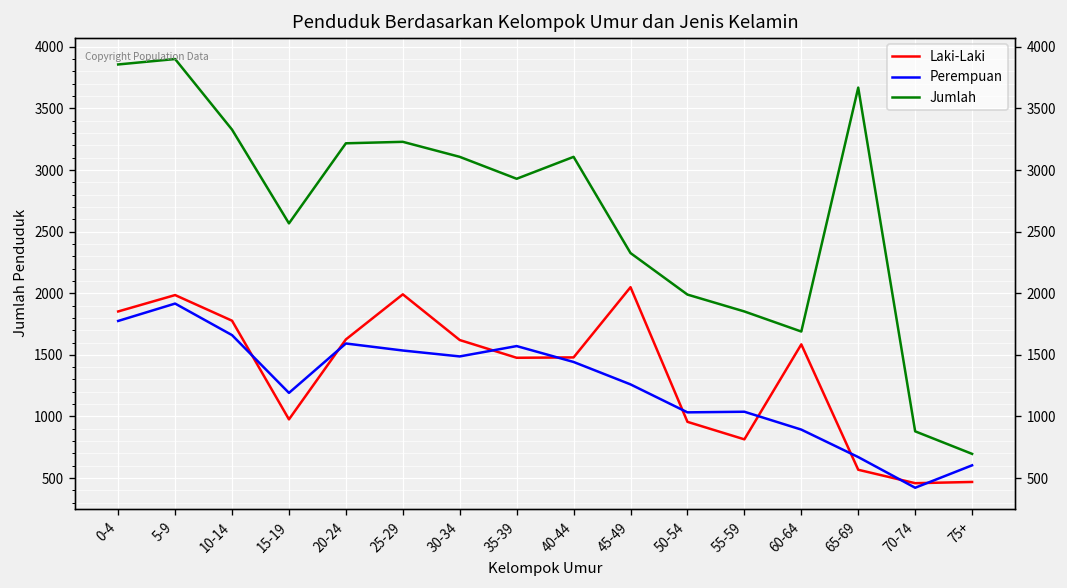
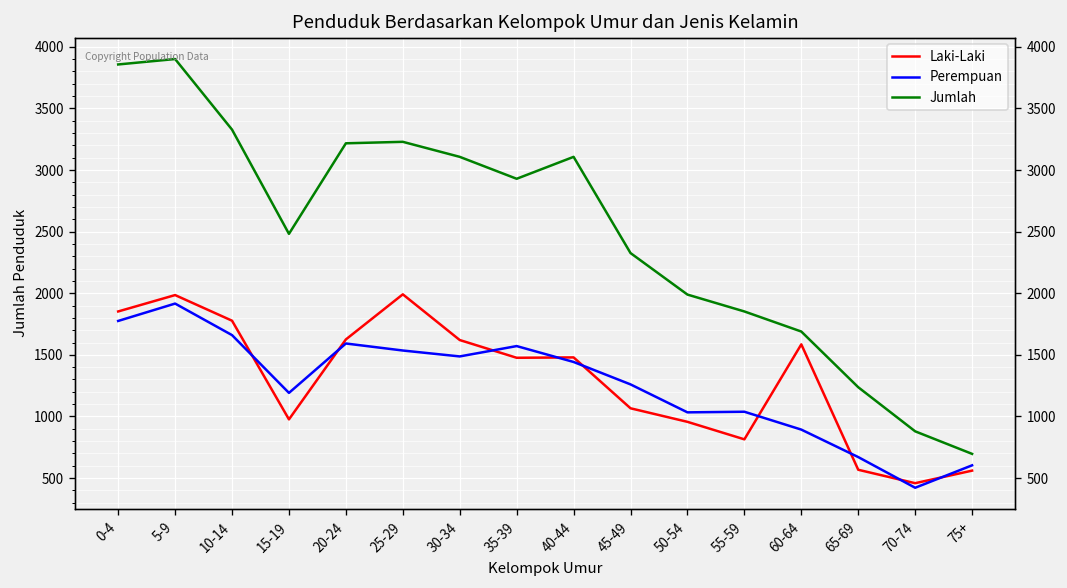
Jumlah, 15-19: 2570 -> 2480
Laki-Laki, 45-49: 2050 -> 1070
Jumlah, 65-69: 3670 -> 1240
Laki-Laki, 75+: 470 -> 560
